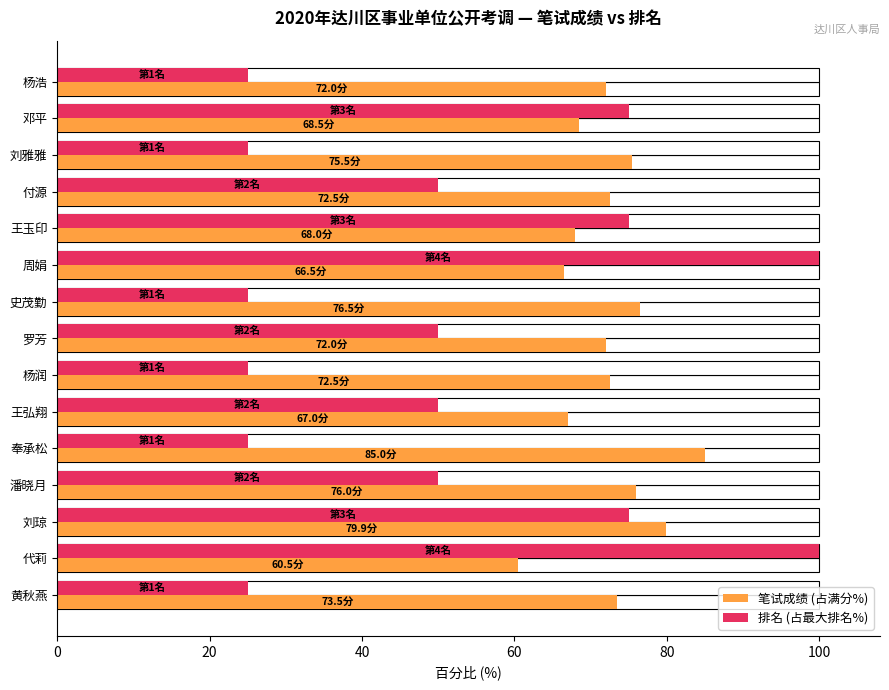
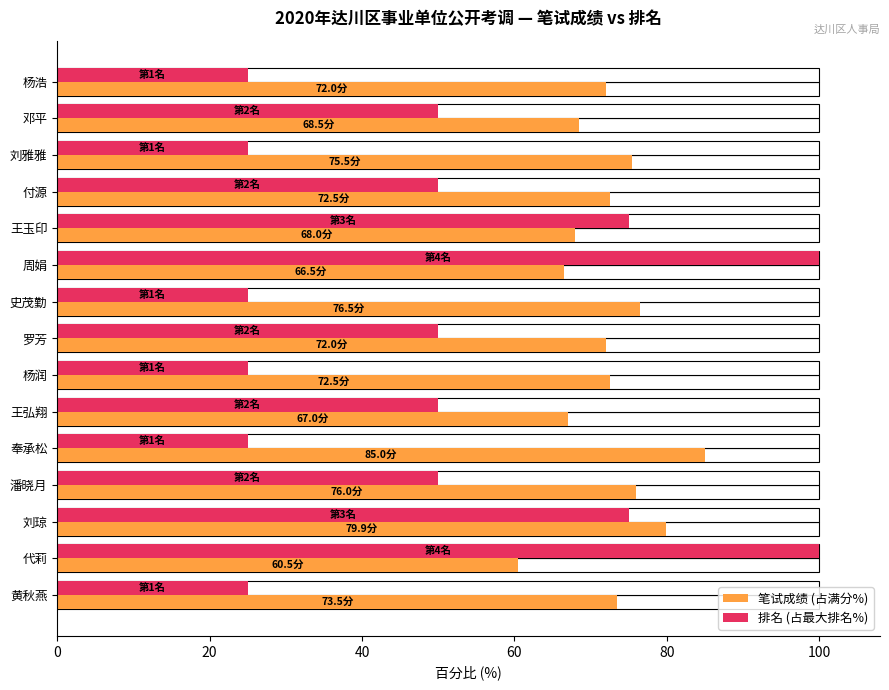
排名 (占最大排名%), 邓平: 3名 -> 2名
